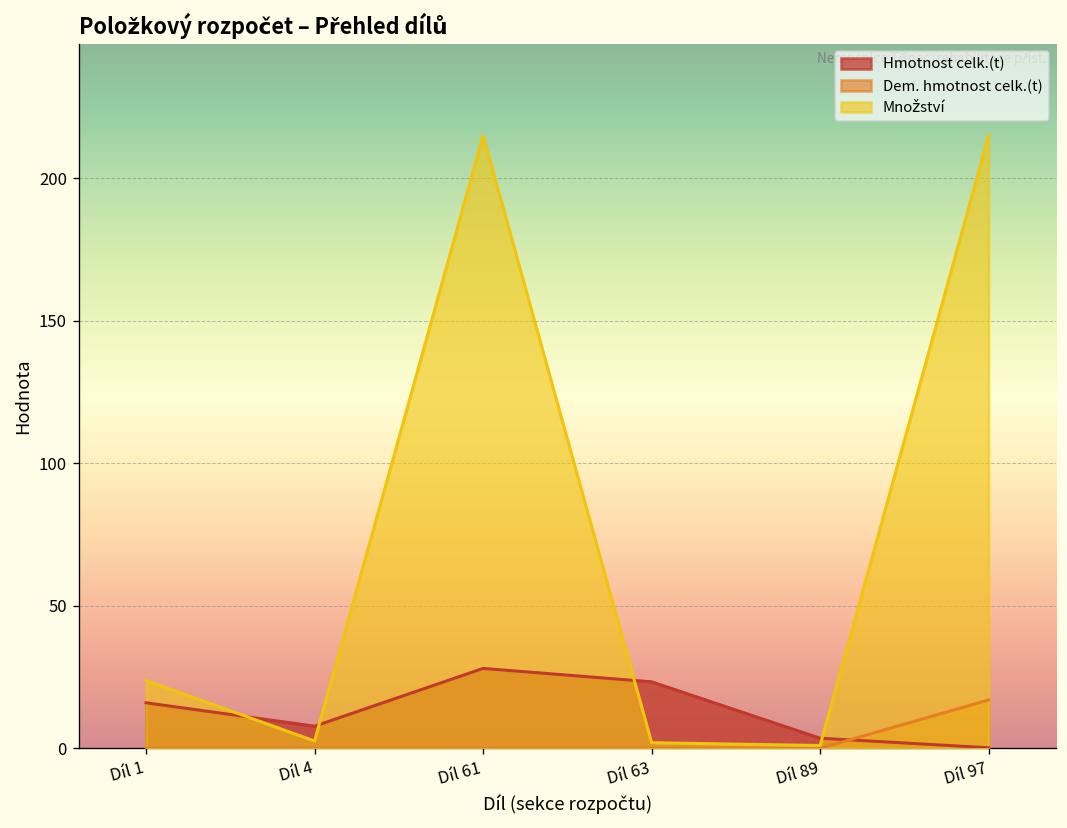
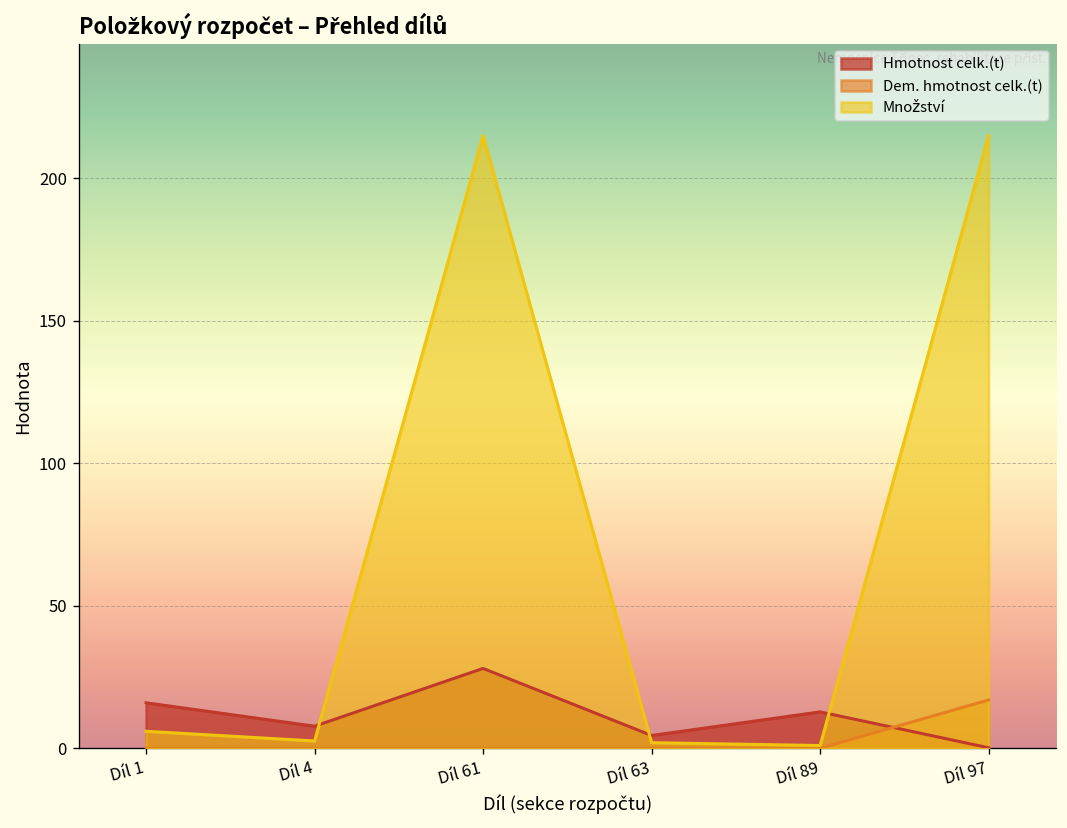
Množství, Díl 1: 24 -> 6
Hmotnost celk.(t), Díl 63: 23 -> 5
Hmotnost celk.(t), Díl 89: 4 -> 13
